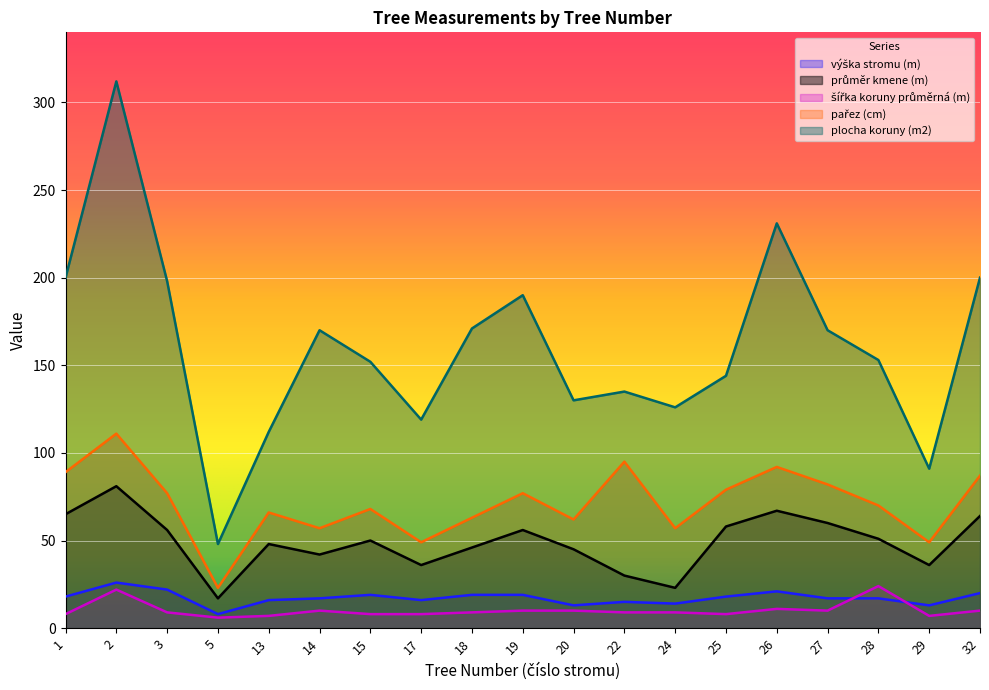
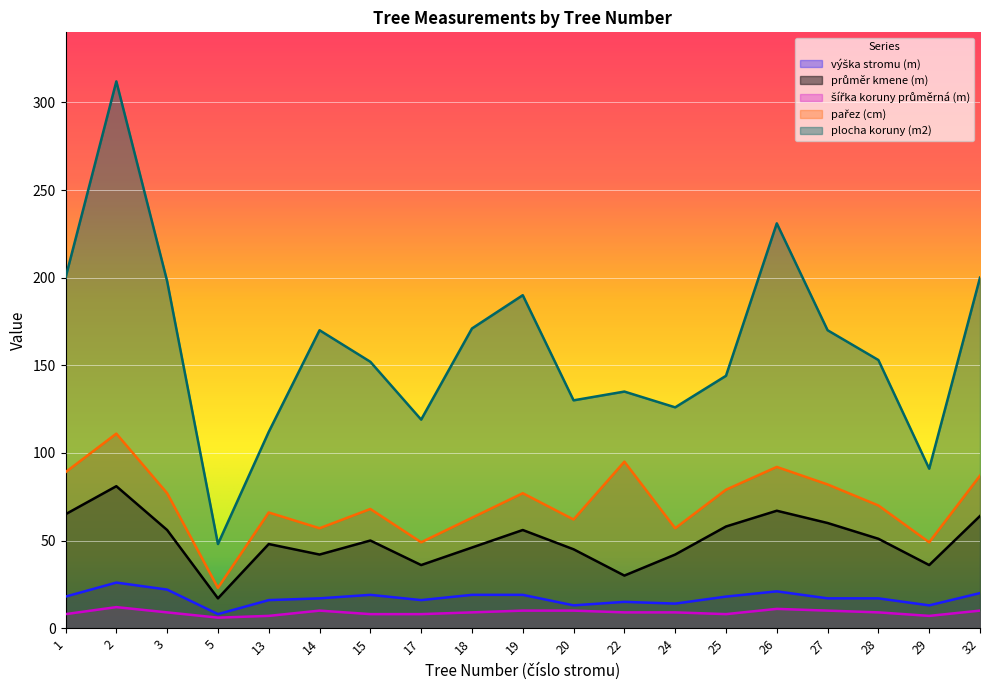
šířka koruny průměrná (m), 2: 22 -> 12
průměr kmene (m), 24: 23 -> 42
šířka koruny průměrná (m), 28: 24 -> 9
